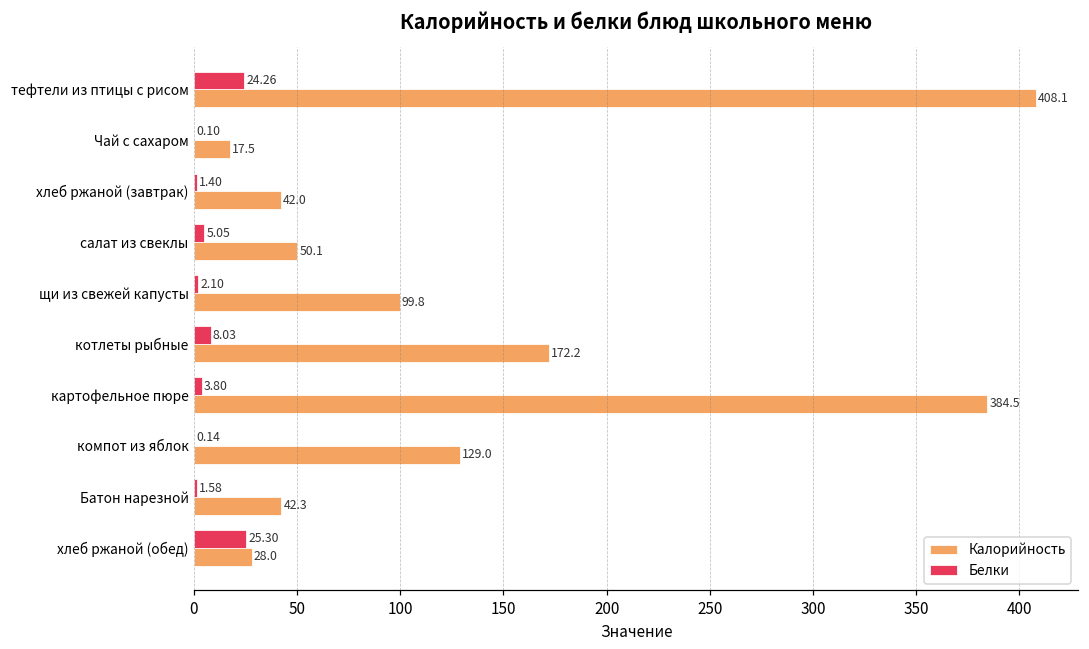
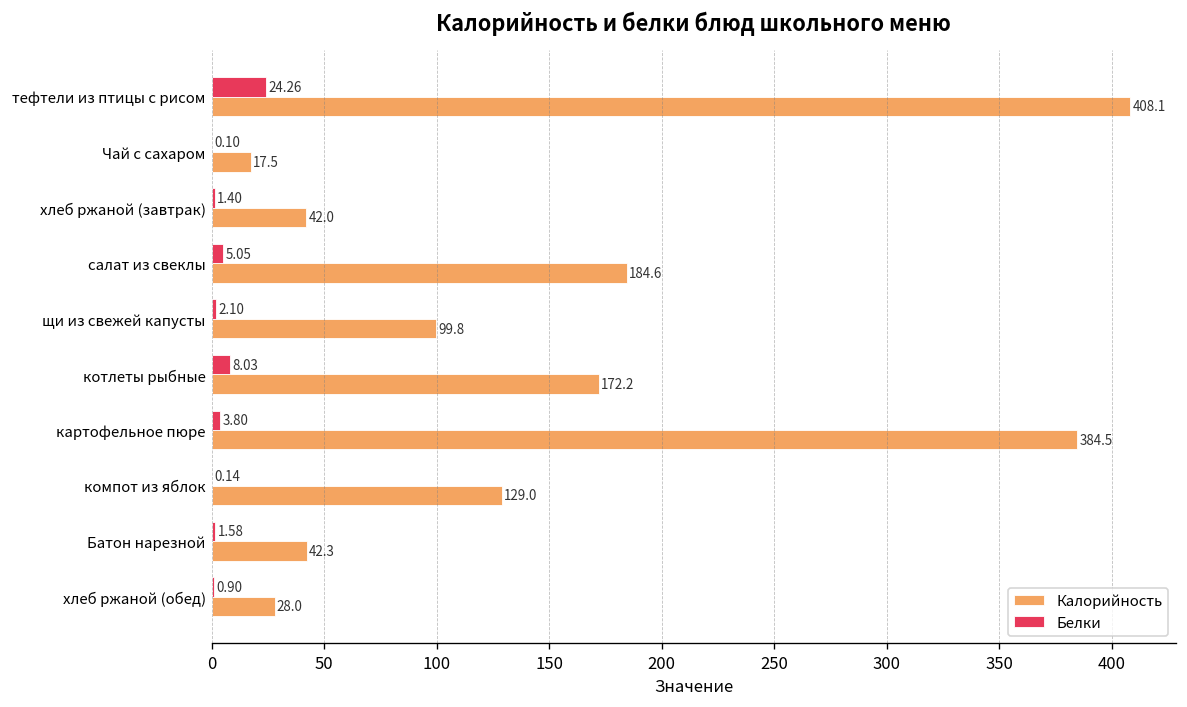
Калорийность, салат из свеклы: 50.1 -> 184.6
Белки, хлеб ржаной (обед): 25.30 -> 0.90
